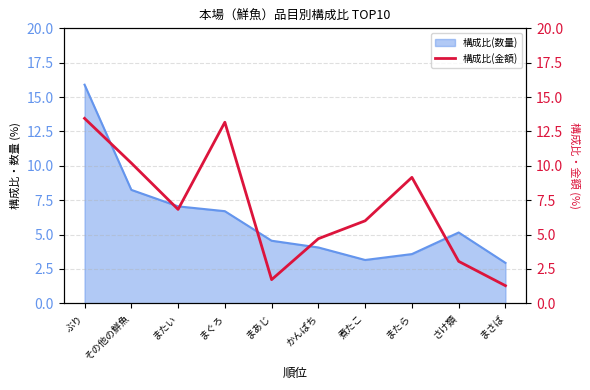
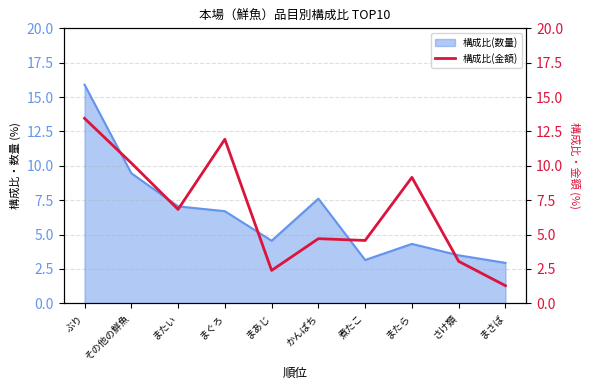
構成比(数量), その他の鮮魚: 8.3 -> 9.5
構成比(数量), かんぱち: 4.1 -> 7.6
構成比(数量), またら: 3.6 -> 4.3
構成比(数量), さけ類: 5.2 -> 3.5
構成比(金額), まぐろ: 13.2 -> 11.9
構成比(金額), まあじ: 1.7 -> 2.4
構成比(金額), 煮たこ: 6.0 -> 4.6
